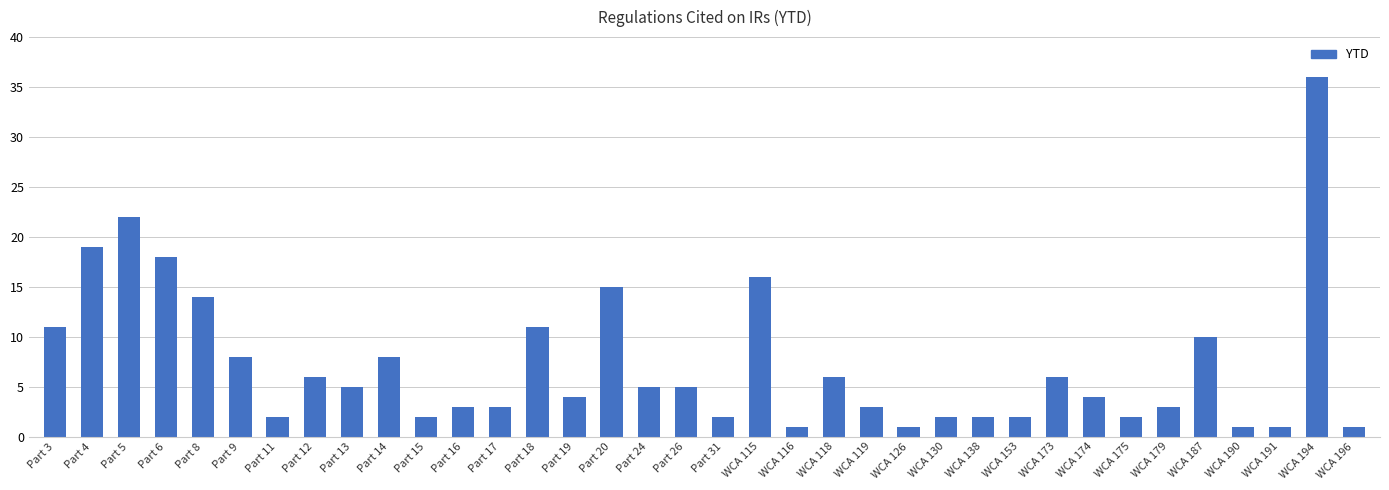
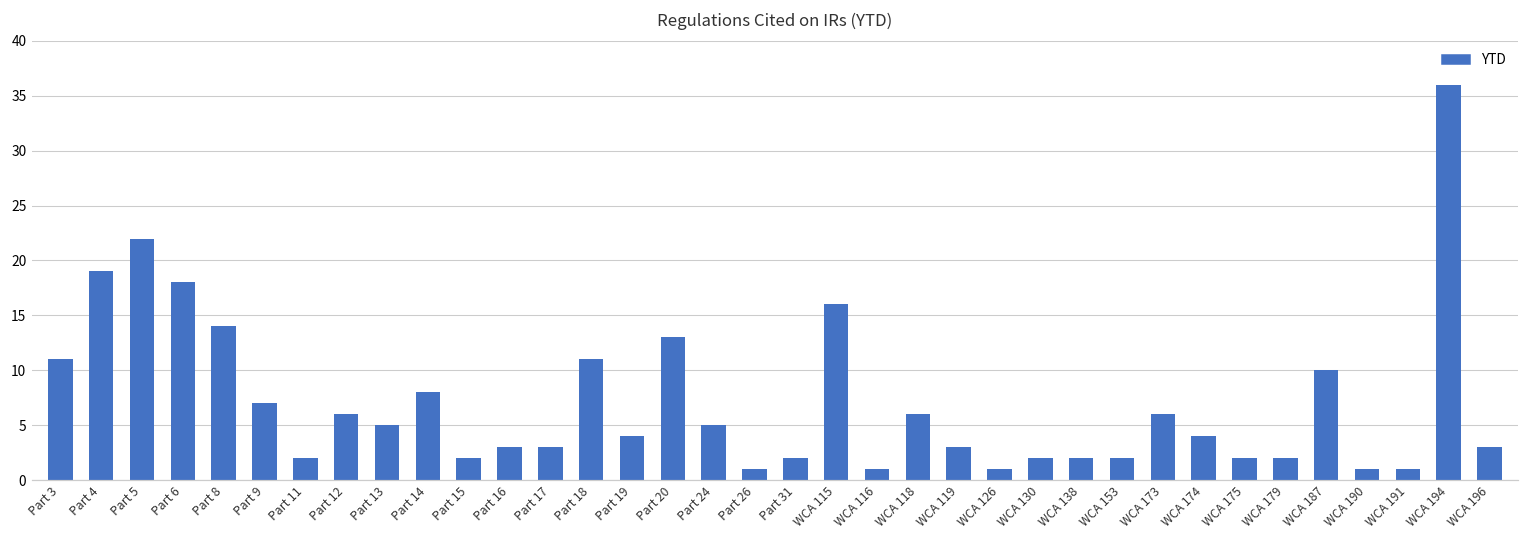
Part 9: 8 -> 7
Part 20: 15 -> 13
Part 26: 5 -> 1
WCA 179: 3 -> 2
WCA 196: 1 -> 3
